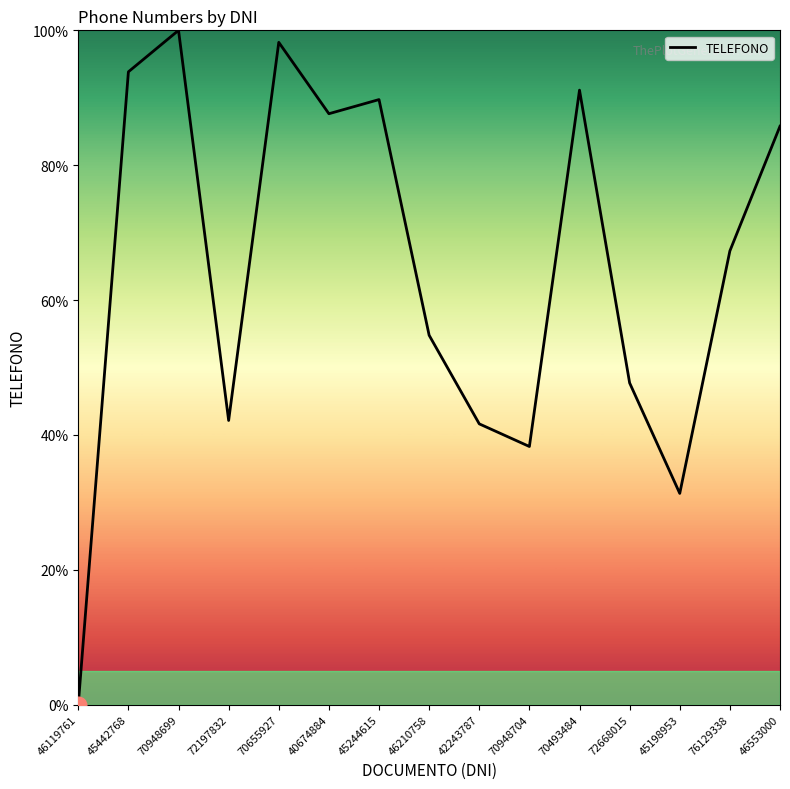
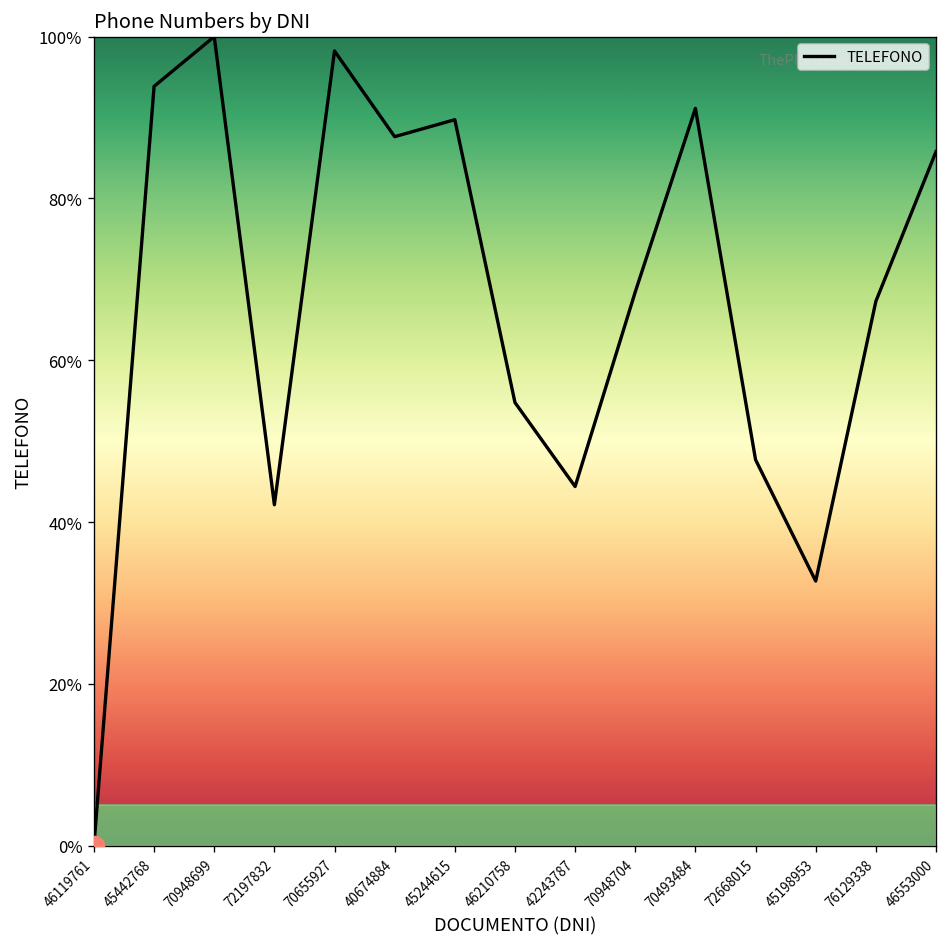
TELEFONO, 42243787: 42% -> 44%
TELEFONO, 70948704: 38% -> 68%
TELEFONO, 45198953: 31% -> 33%
